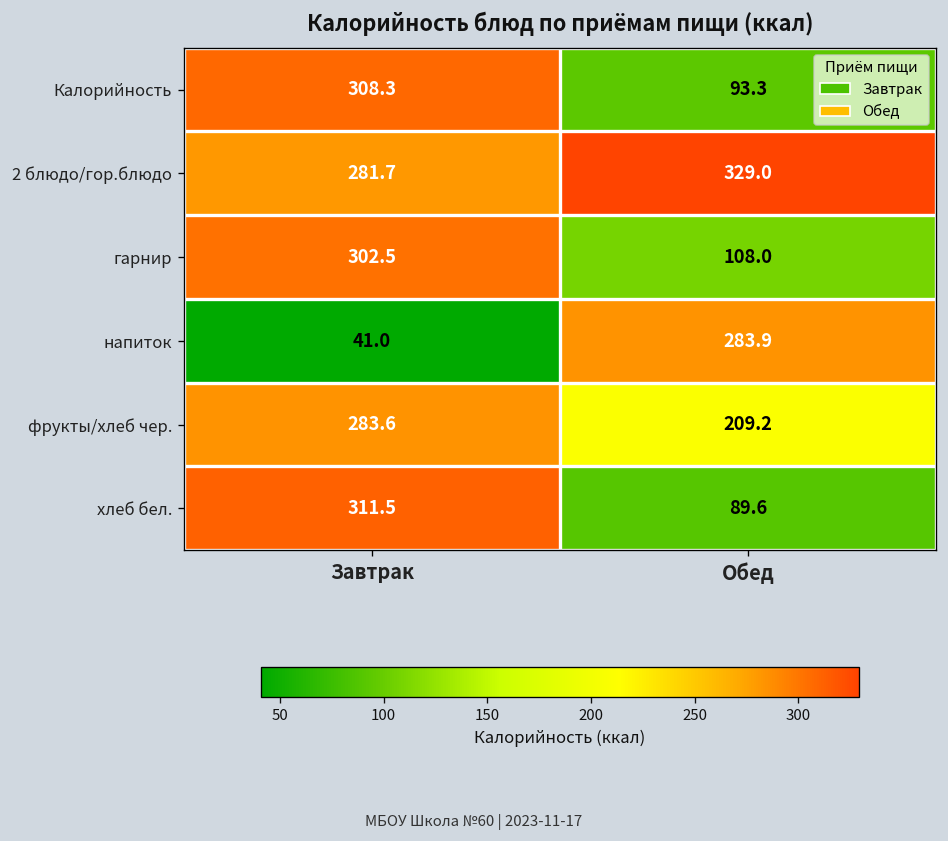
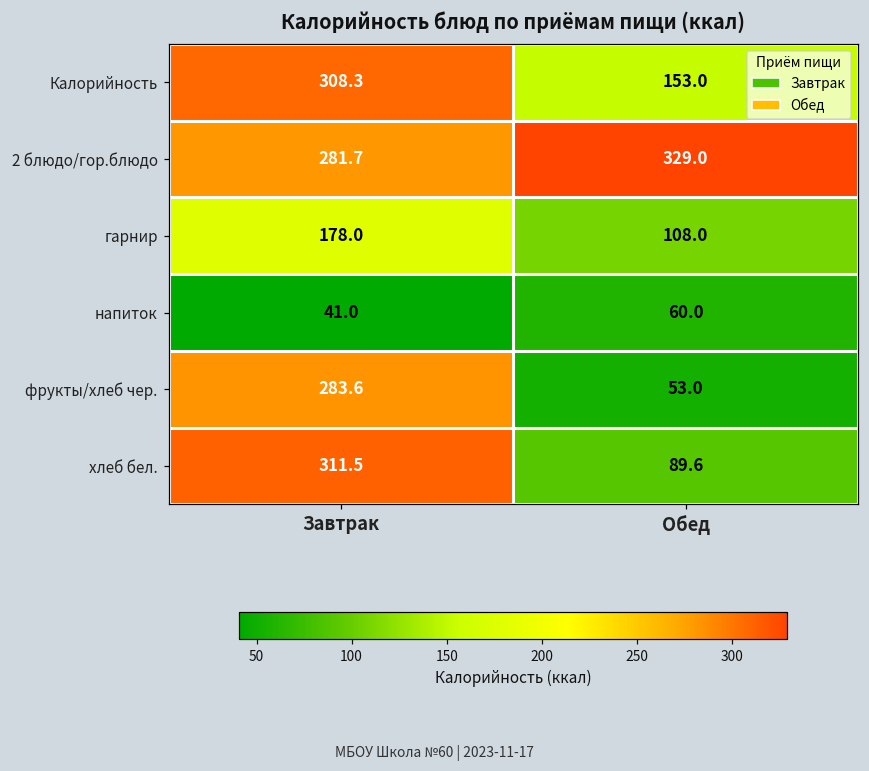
Калорийность, Обед: 93.3 -> 153.0
гарнир, Завтрак: 302.5 -> 178.0
напиток, Обед: 283.9 -> 60.0
фрукты/хлеб чер., Обед: 209.2 -> 53.0
